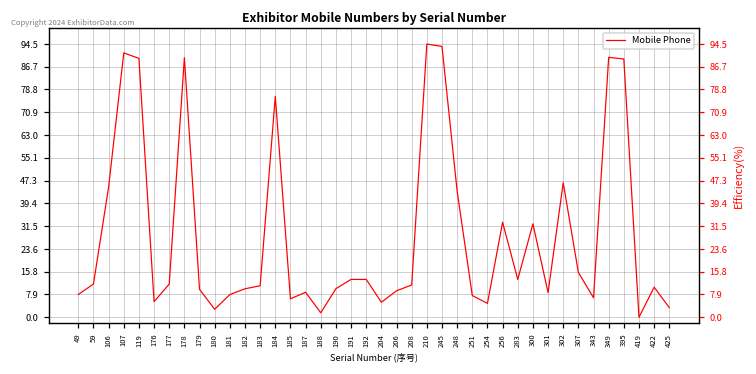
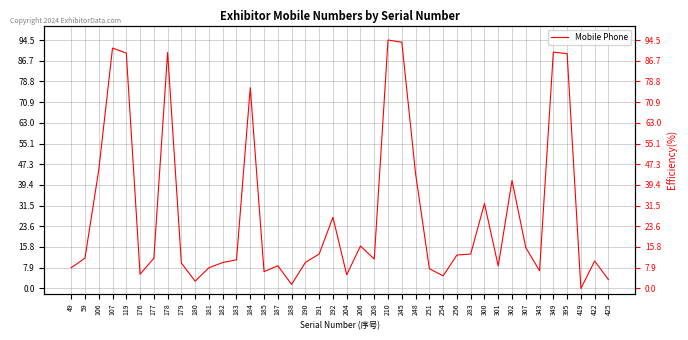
192: 13 -> 27
206: 9 -> 16
256: 33 -> 13
302: 47 -> 41
